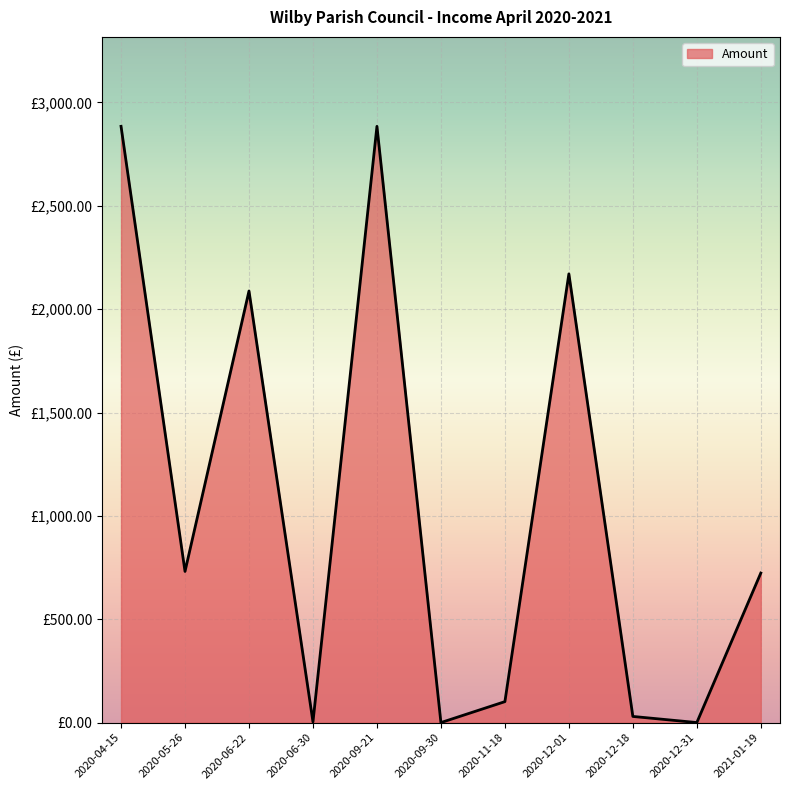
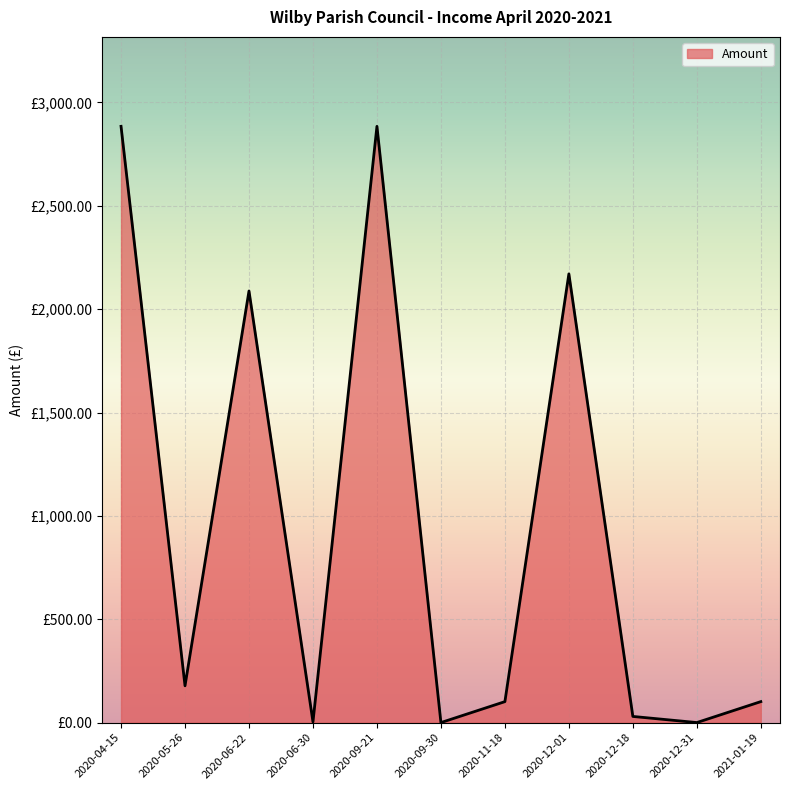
2020-05-26: £730 -> £180
2021-01-19: £720 -> £100
